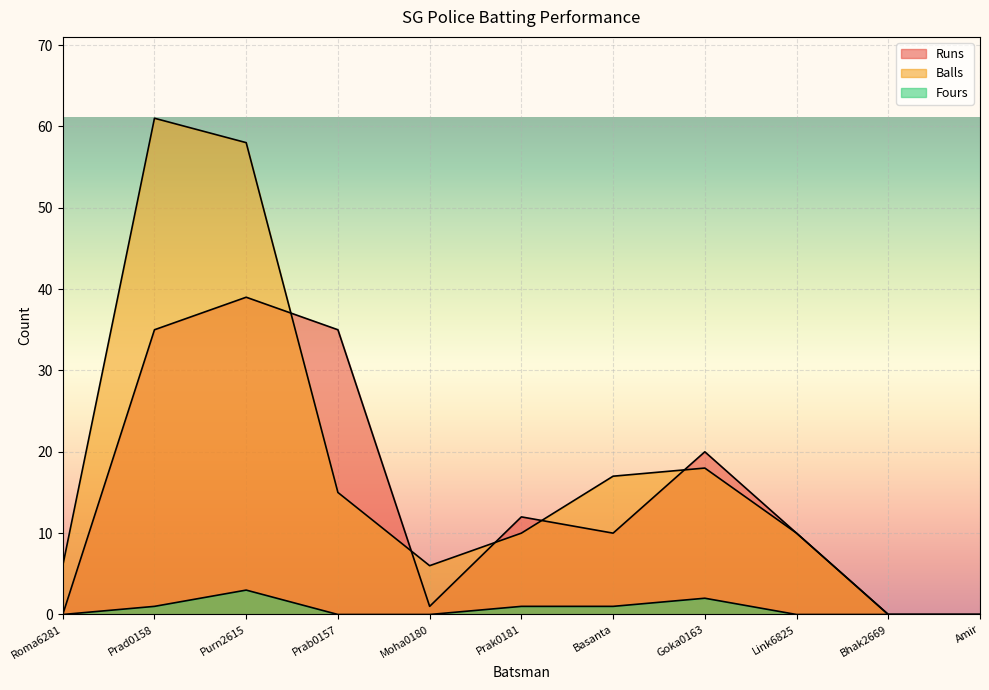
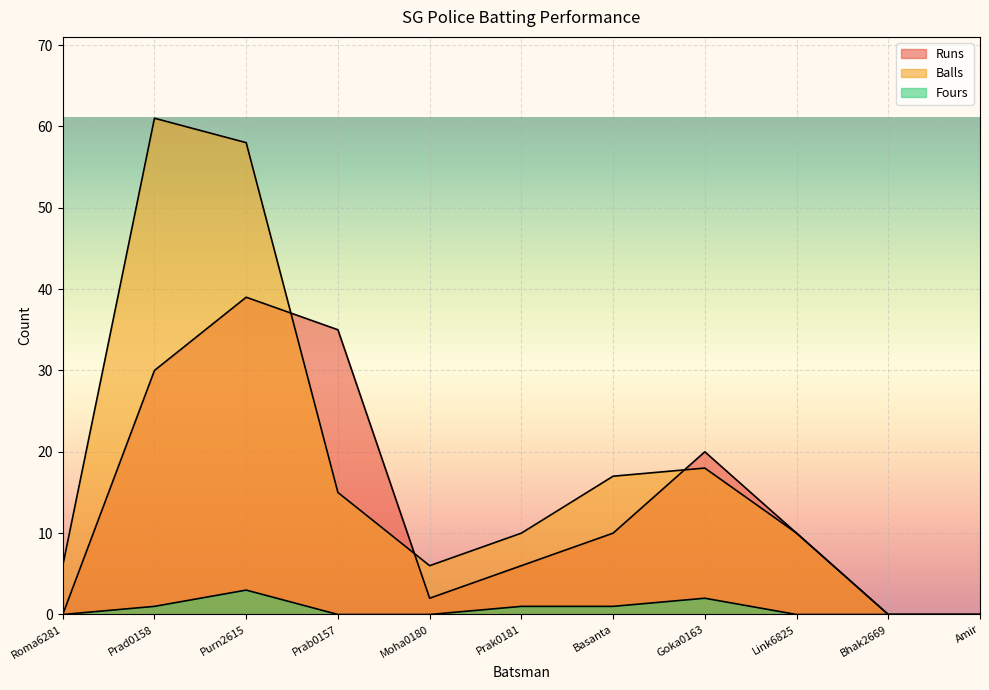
Runs, Prad0158: 35 -> 30
Runs, Moha0180: 1 -> 2
Runs, Prak0181: 12 -> 6
